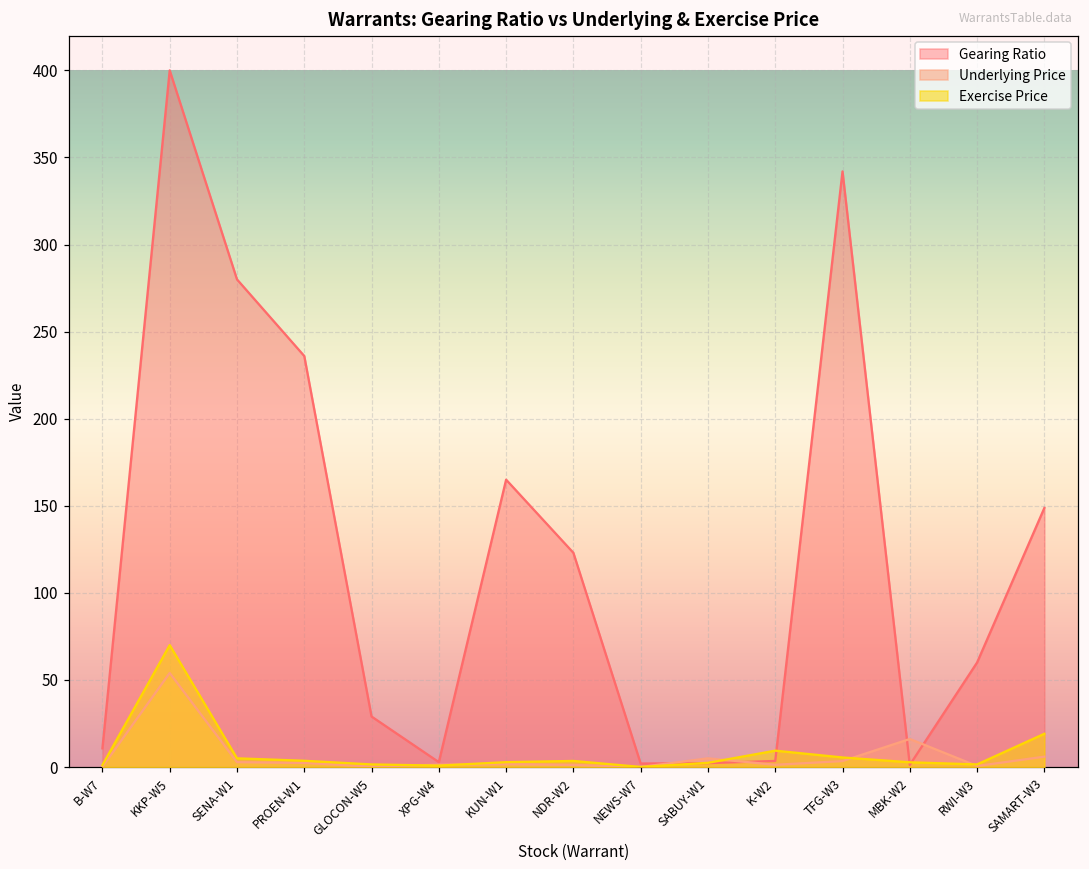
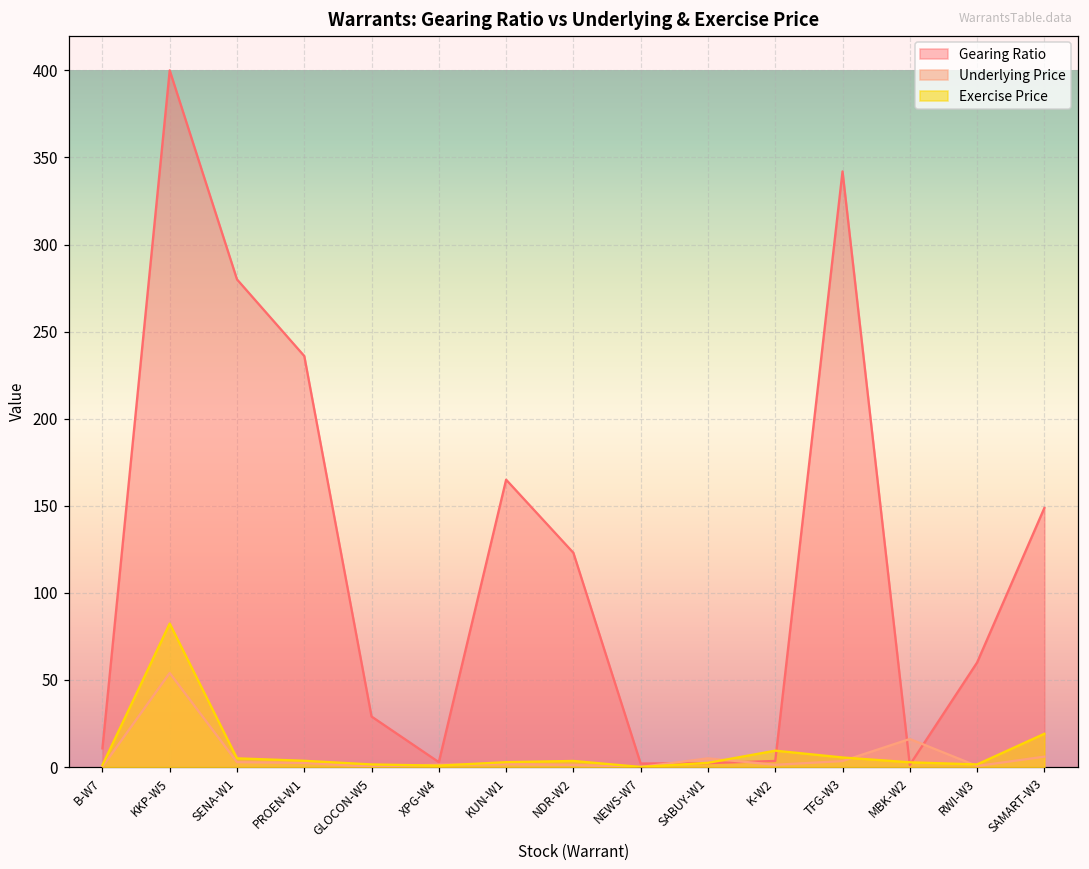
Exercise Price, KKP-W5: 70 -> 82
